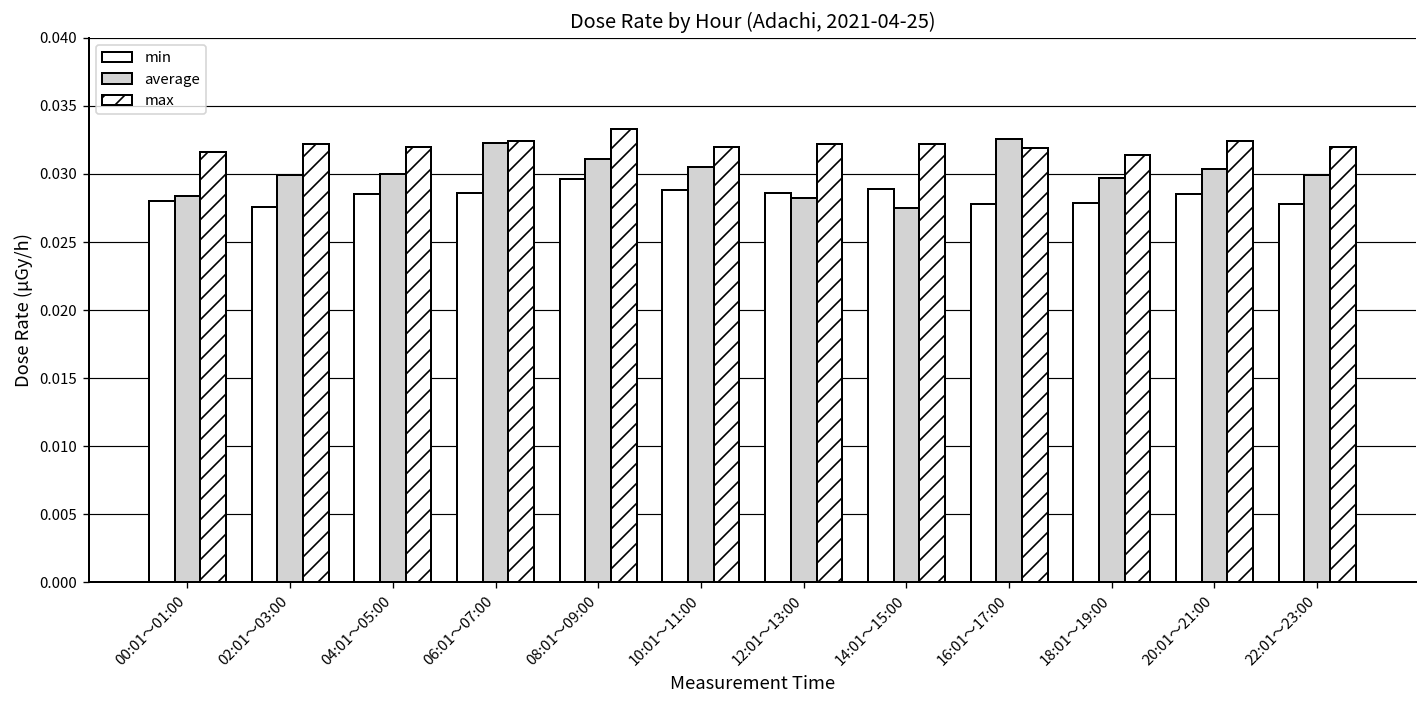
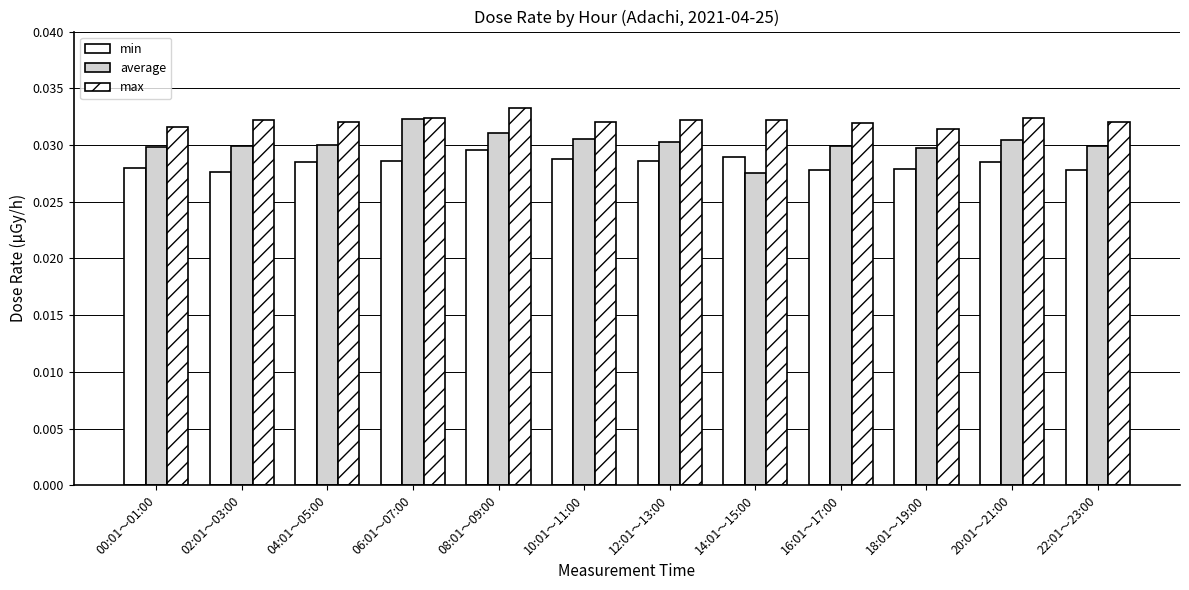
average, 00:01～01:00: 0.0284 -> 0.0298
average, 12:01～13:00: 0.0282 -> 0.0303
average, 16:01～17:00: 0.0326 -> 0.0299
